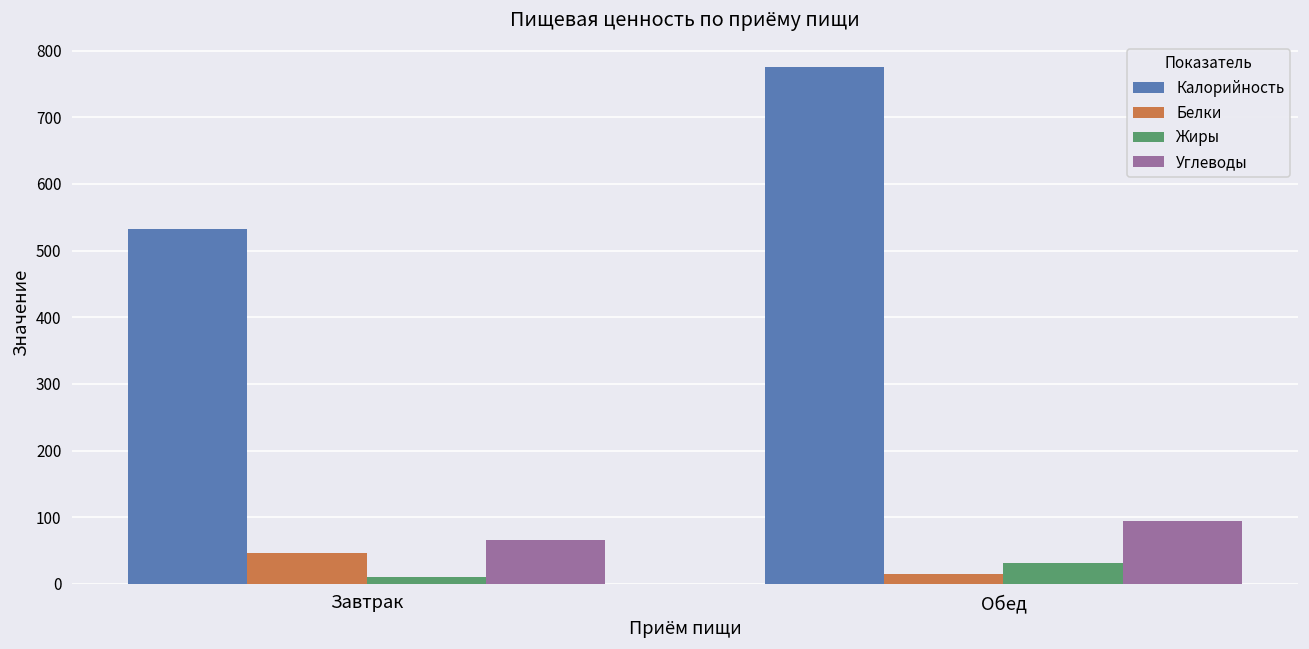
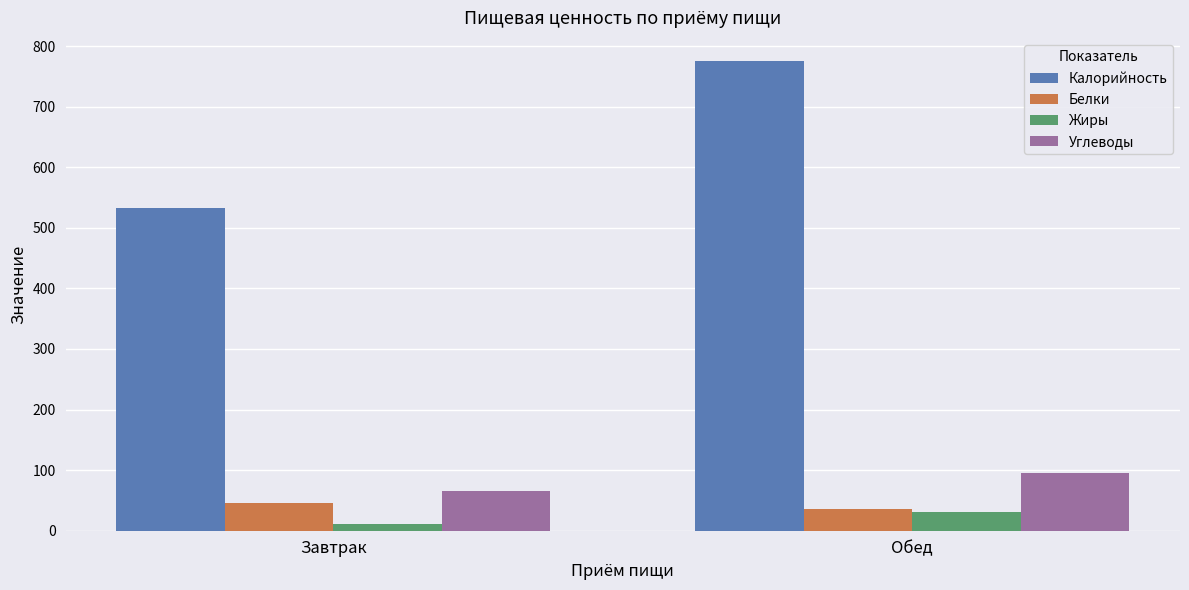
Белки, Обед: 20 -> 40
